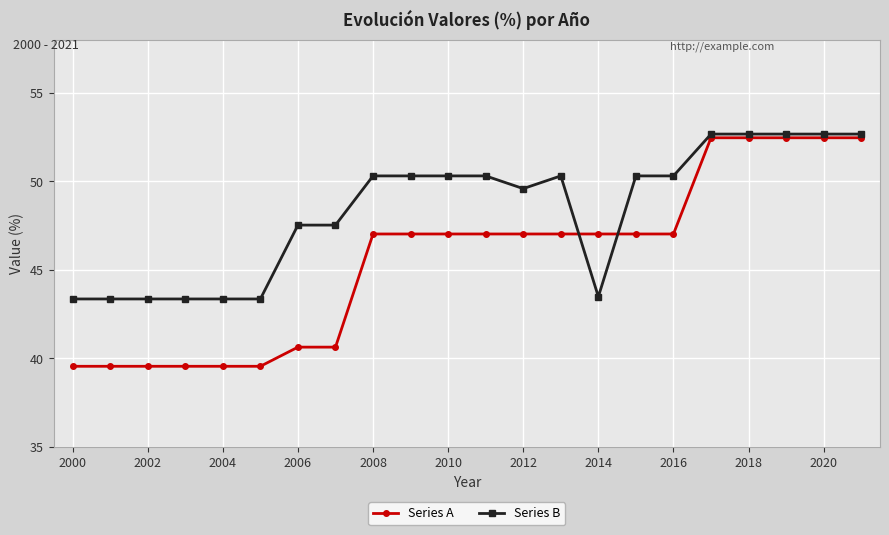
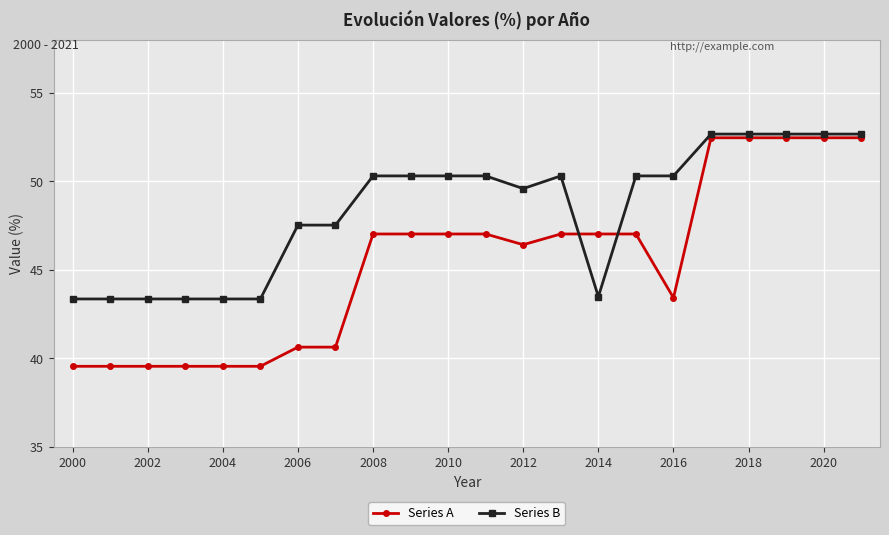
Series A, 2012: 47.0 -> 46.4
Series A, 2016: 47.0 -> 43.4
